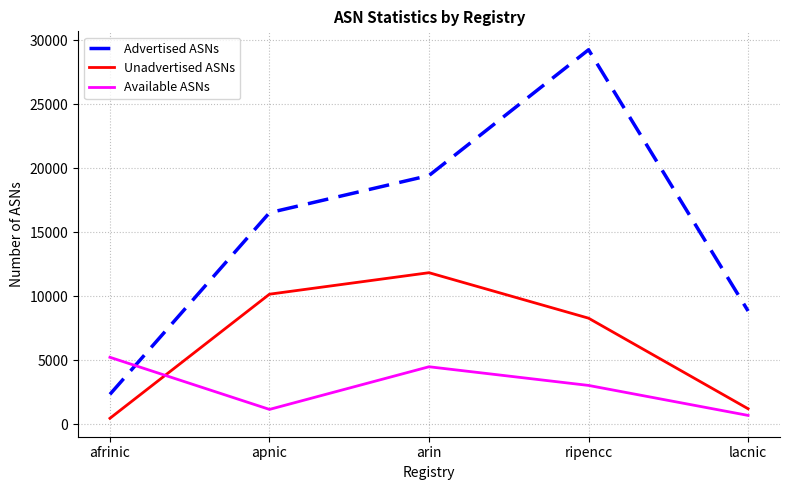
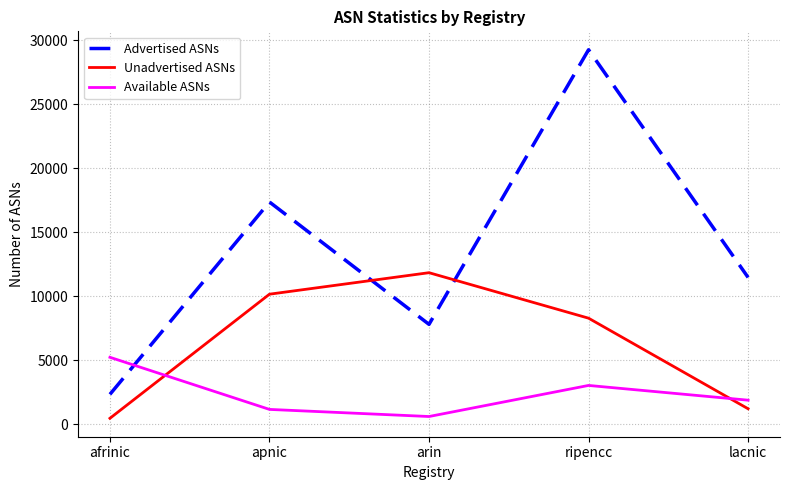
Advertised ASNs, apnic: 16500 -> 17400
Advertised ASNs, arin: 19400 -> 7800
Available ASNs, arin: 4500 -> 600
Advertised ASNs, lacnic: 8800 -> 11500
Available ASNs, lacnic: 700 -> 1900
